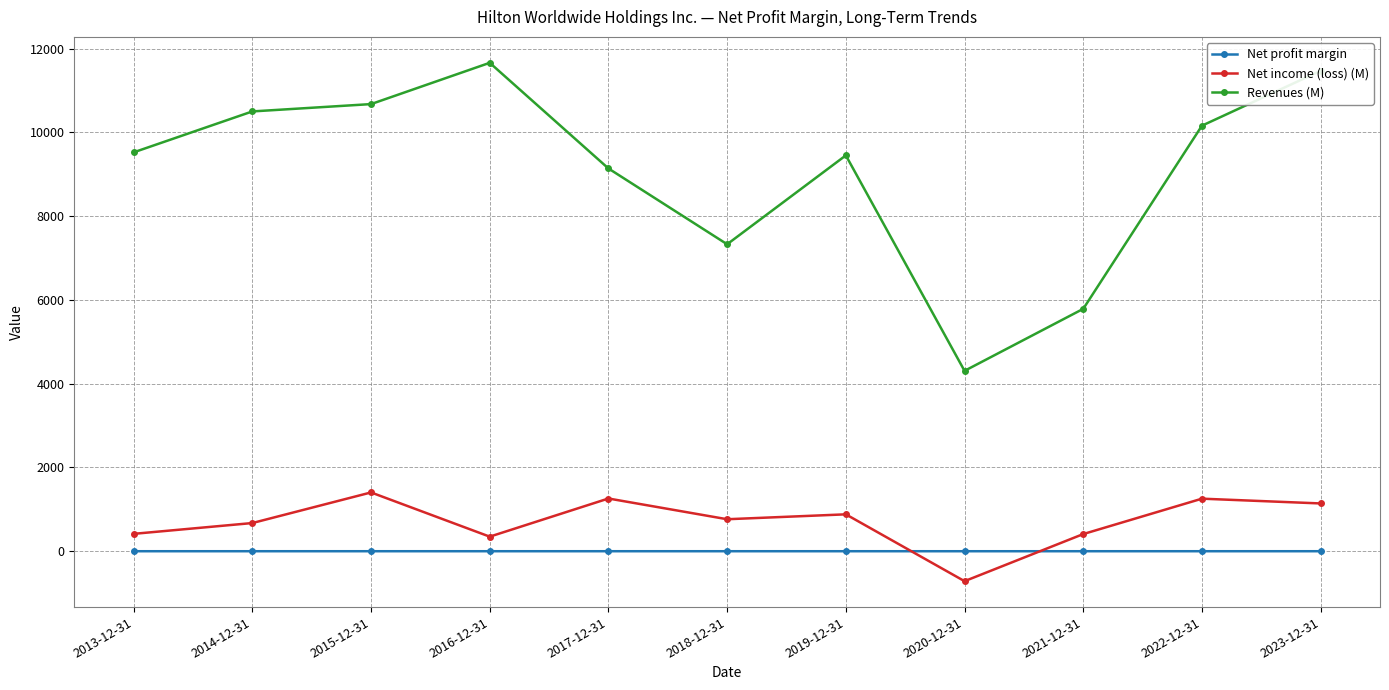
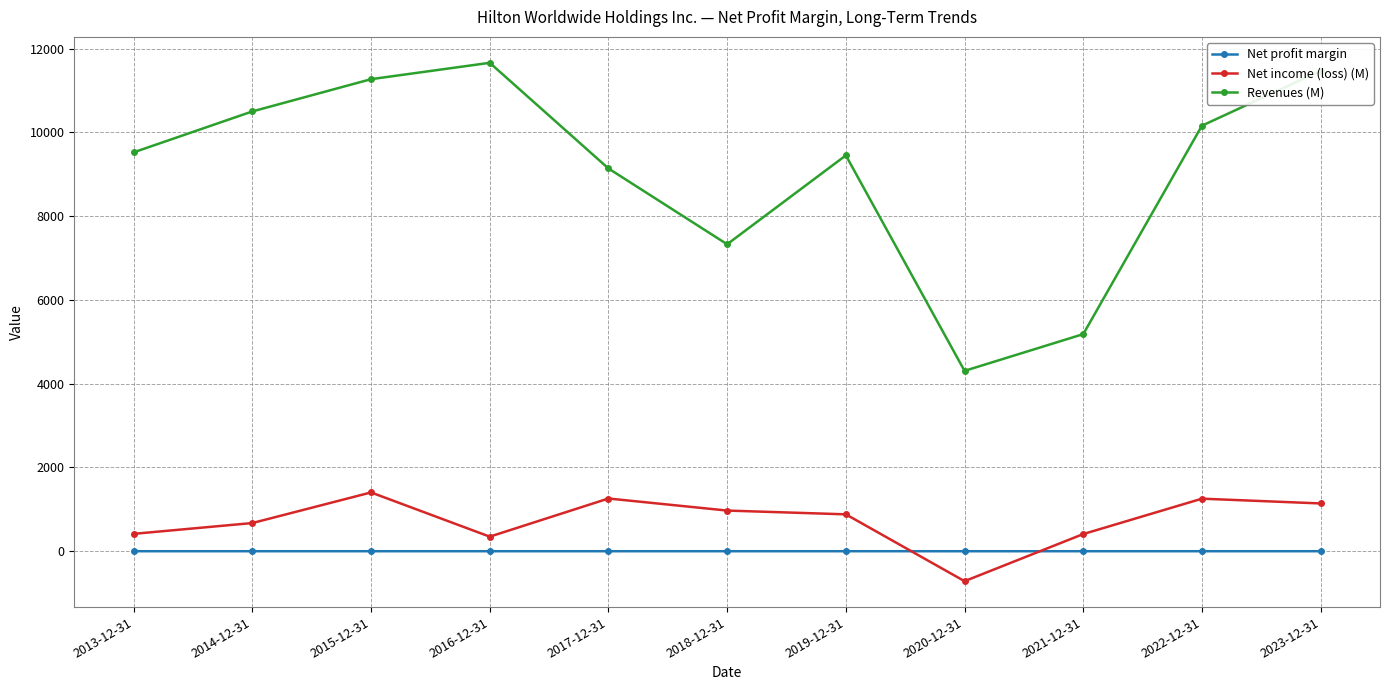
Revenues (M), 2015-12-31: 10700 -> 11300
Net income (loss) (M), 2018-12-31: 800 -> 1000
Revenues (M), 2021-12-31: 5800 -> 5200
